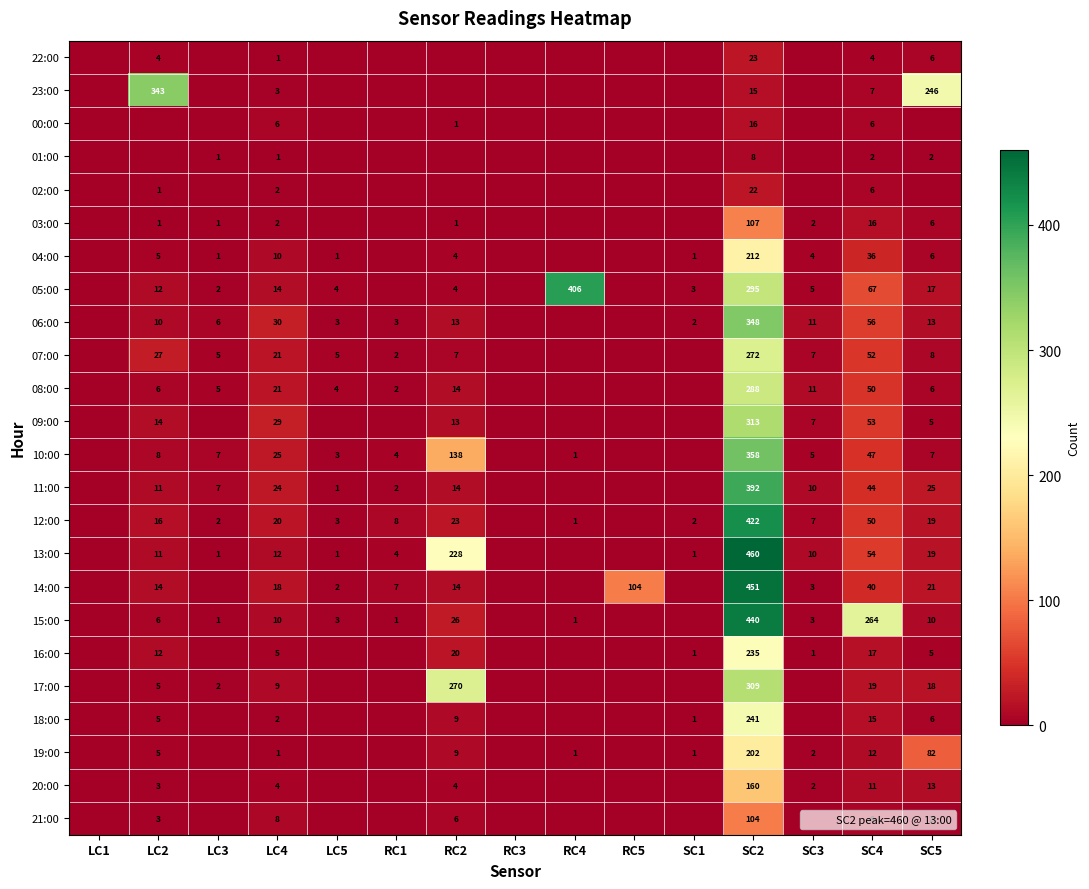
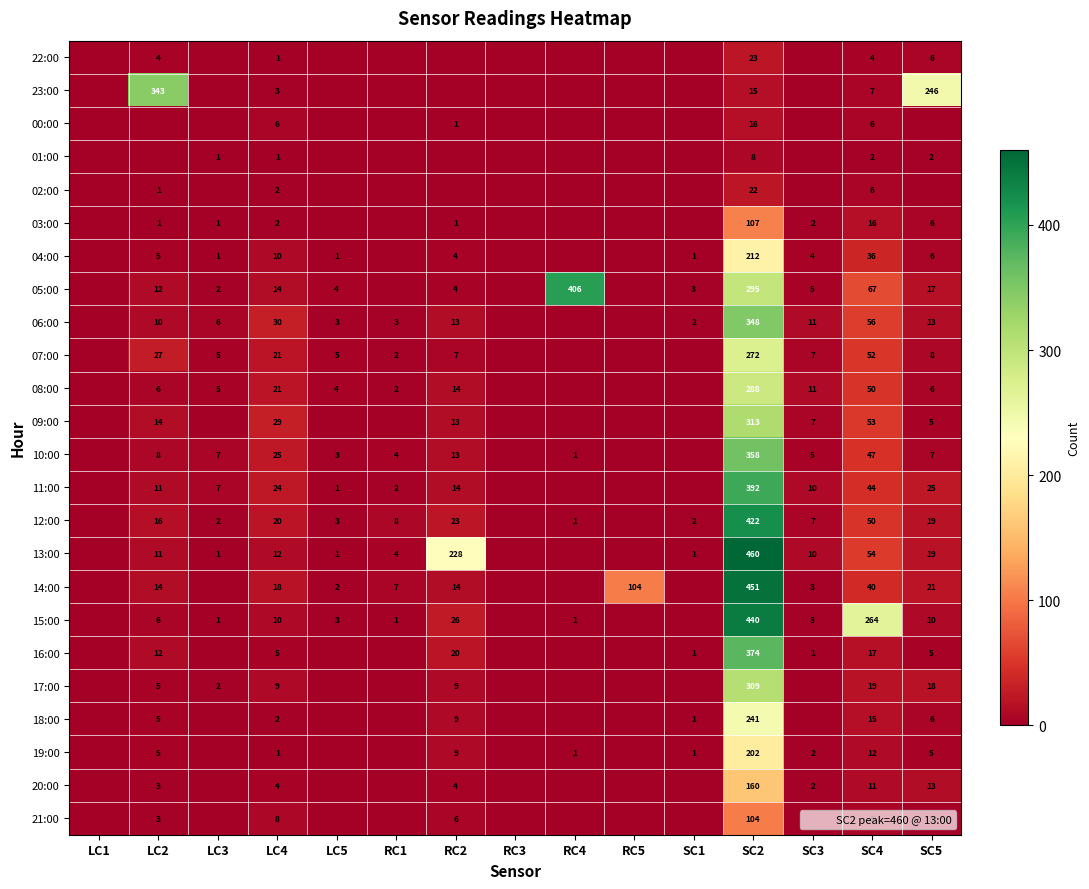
10:00, RC2: 138 -> 13
16:00, SC2: 235 -> 374
17:00, RC2: 270 -> 9
19:00, SC5: 82 -> 5
